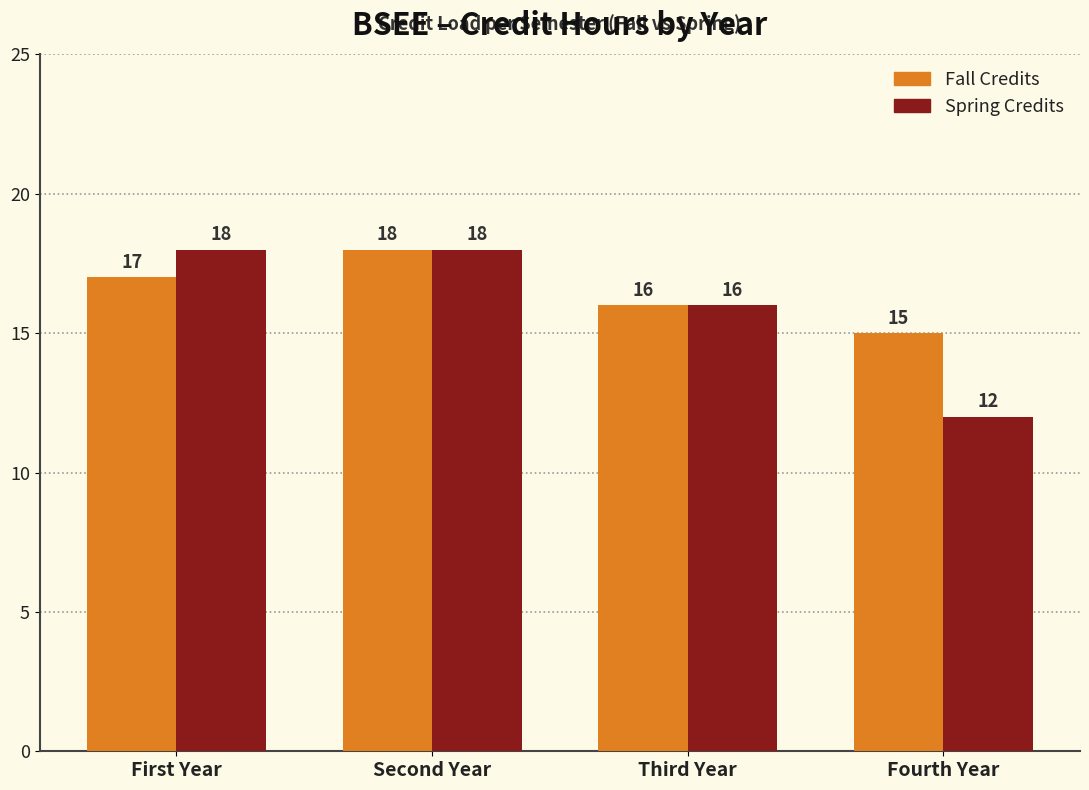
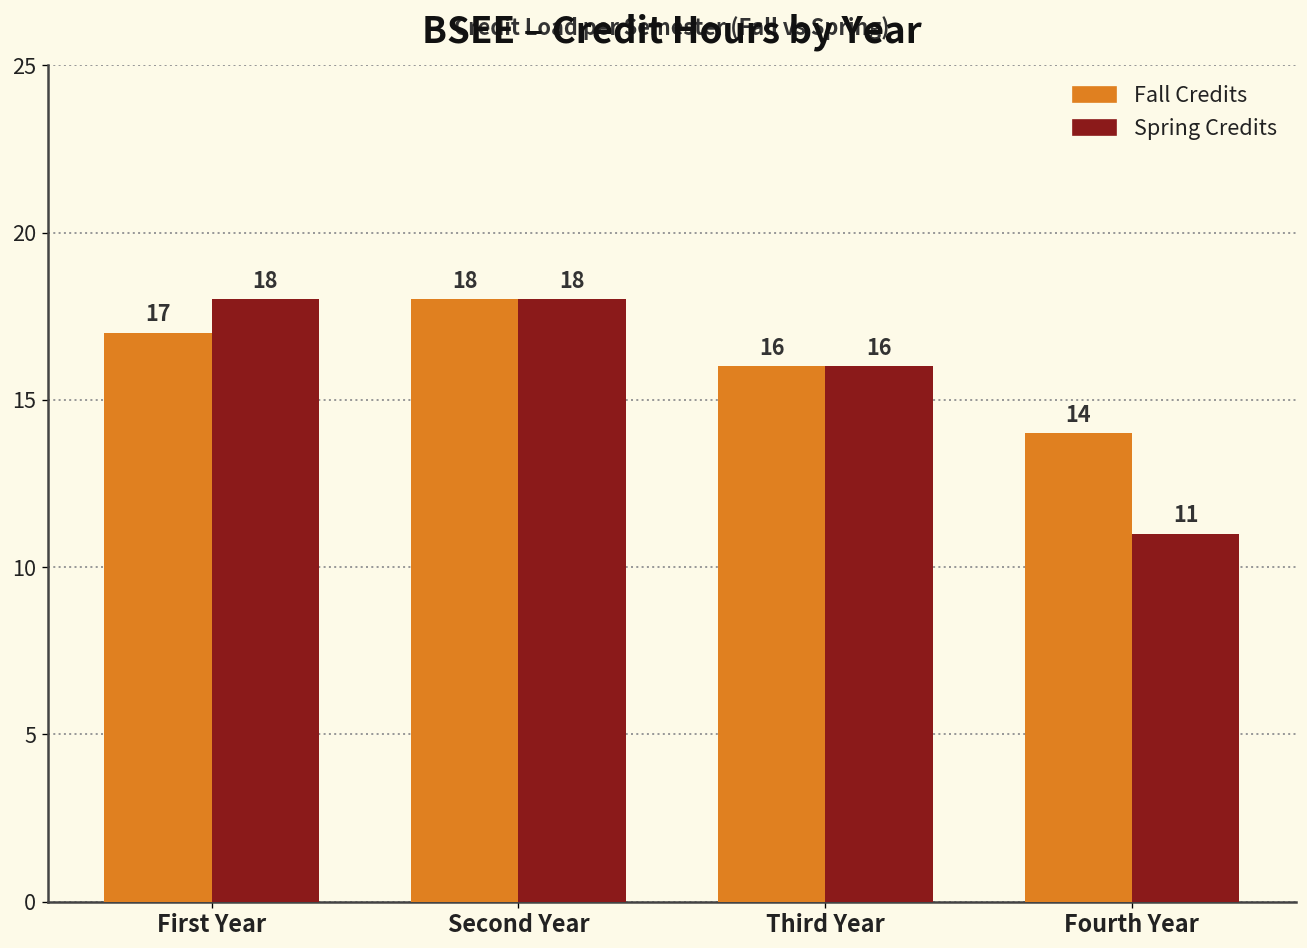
Fall Credits, Fourth Year: 15 -> 14
Spring Credits, Fourth Year: 12 -> 11
